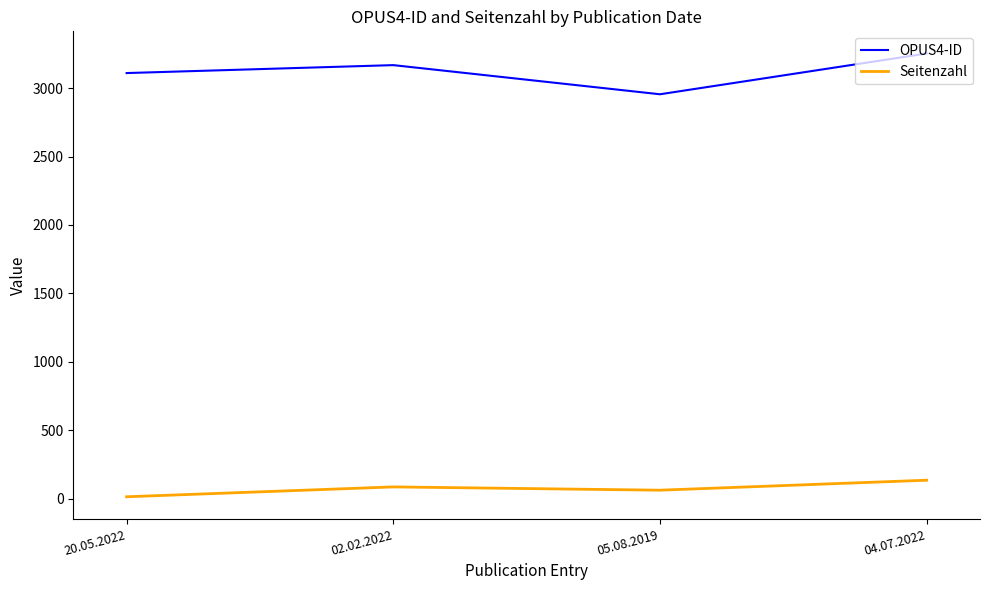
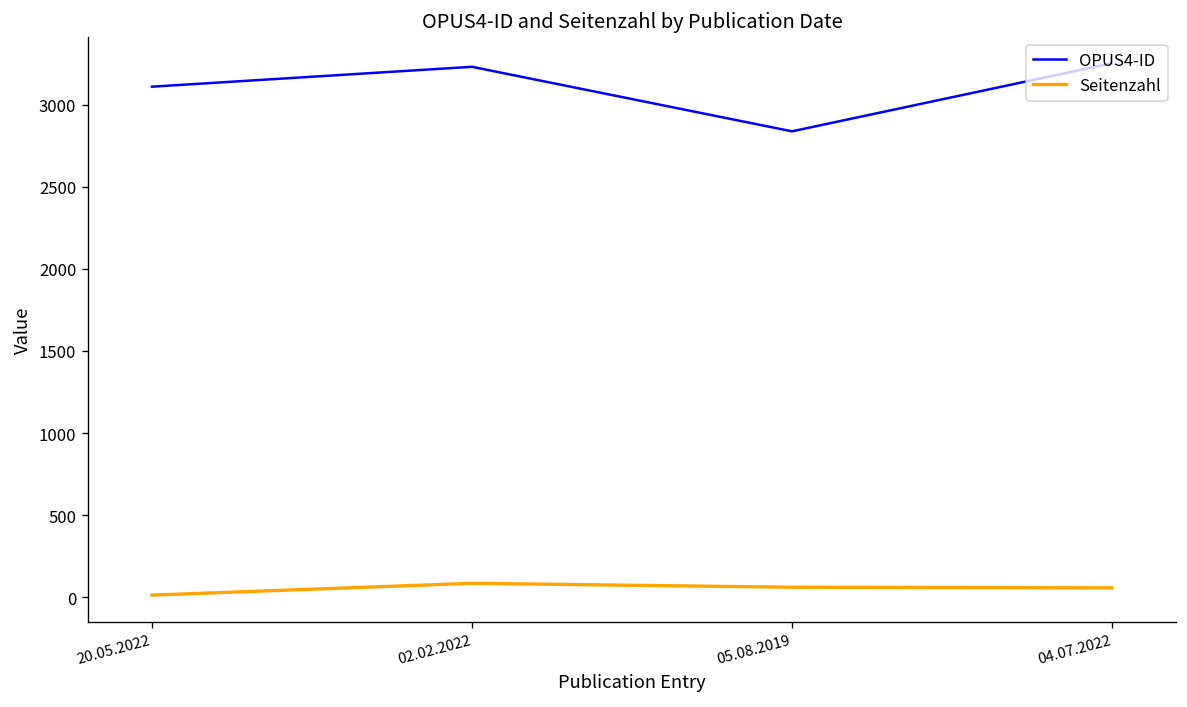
OPUS4-ID, 02.02.2022: 3170 -> 3230
OPUS4-ID, 05.08.2019: 2960 -> 2840
Seitenzahl, 04.07.2022: 130 -> 60
